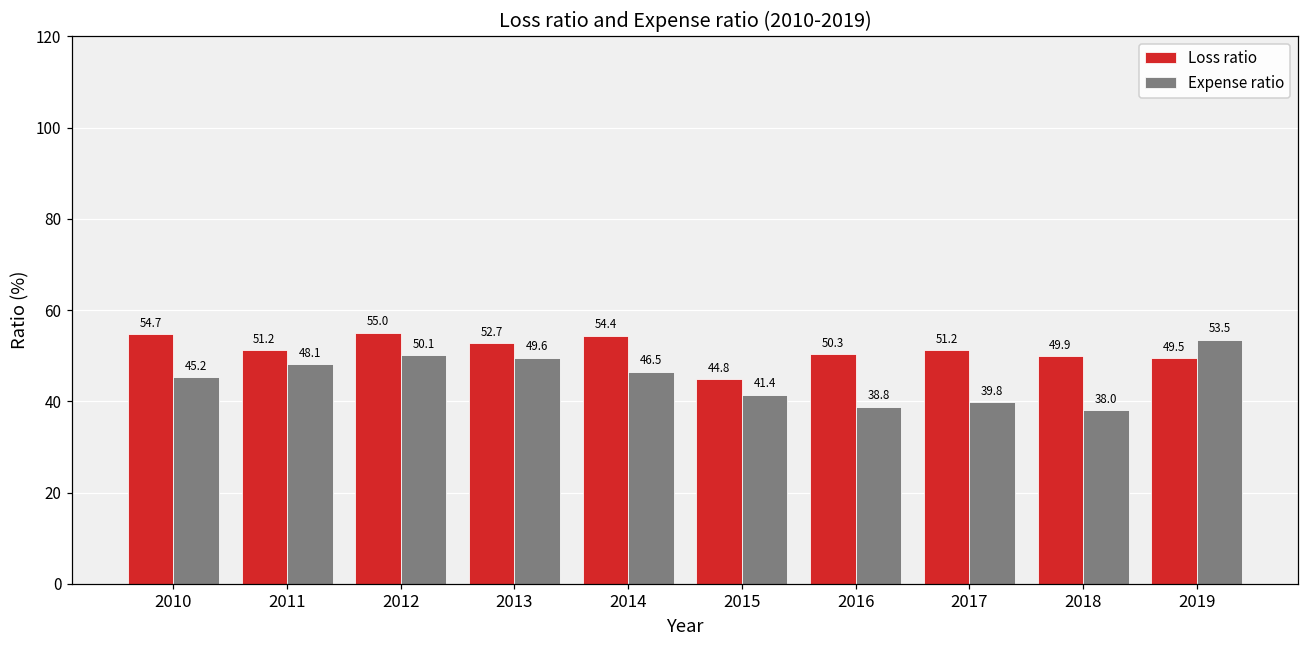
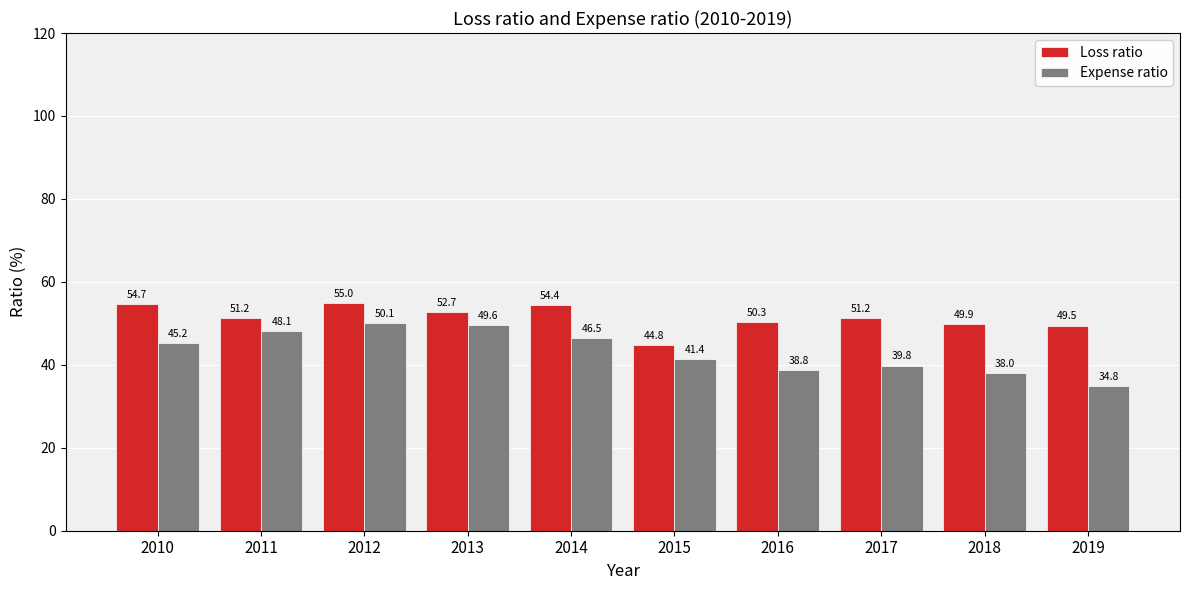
Expense ratio, 2019: 53.5 -> 34.8
